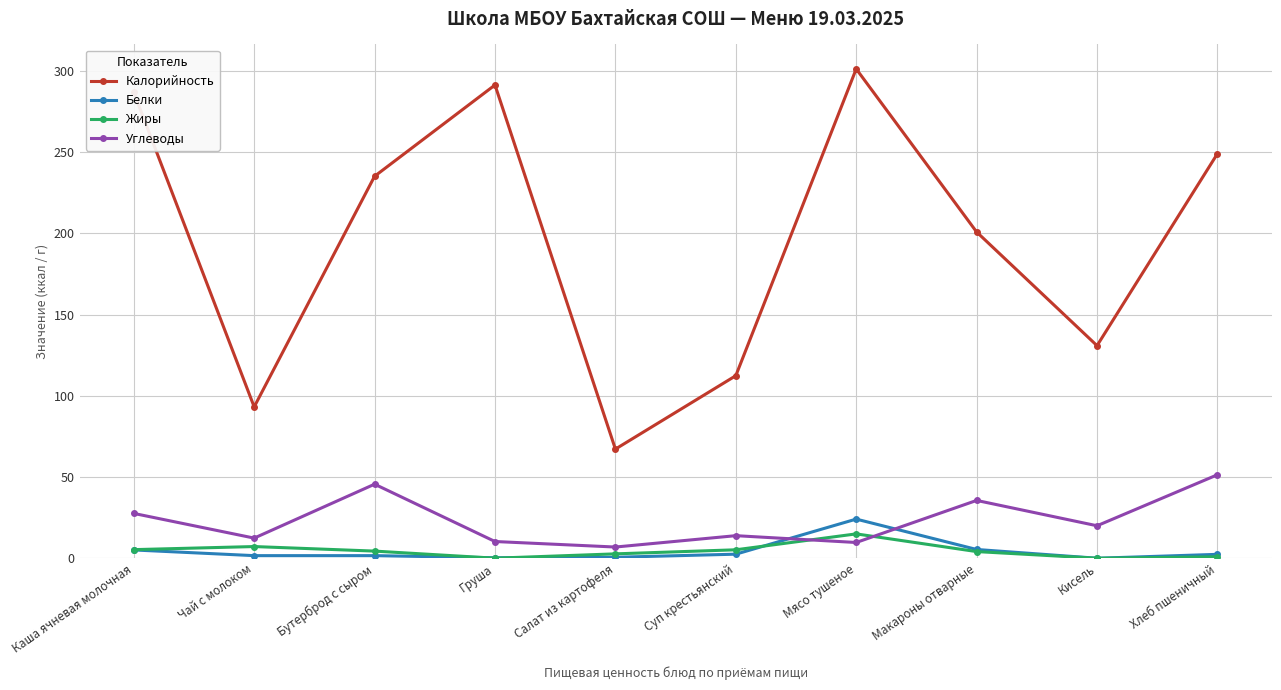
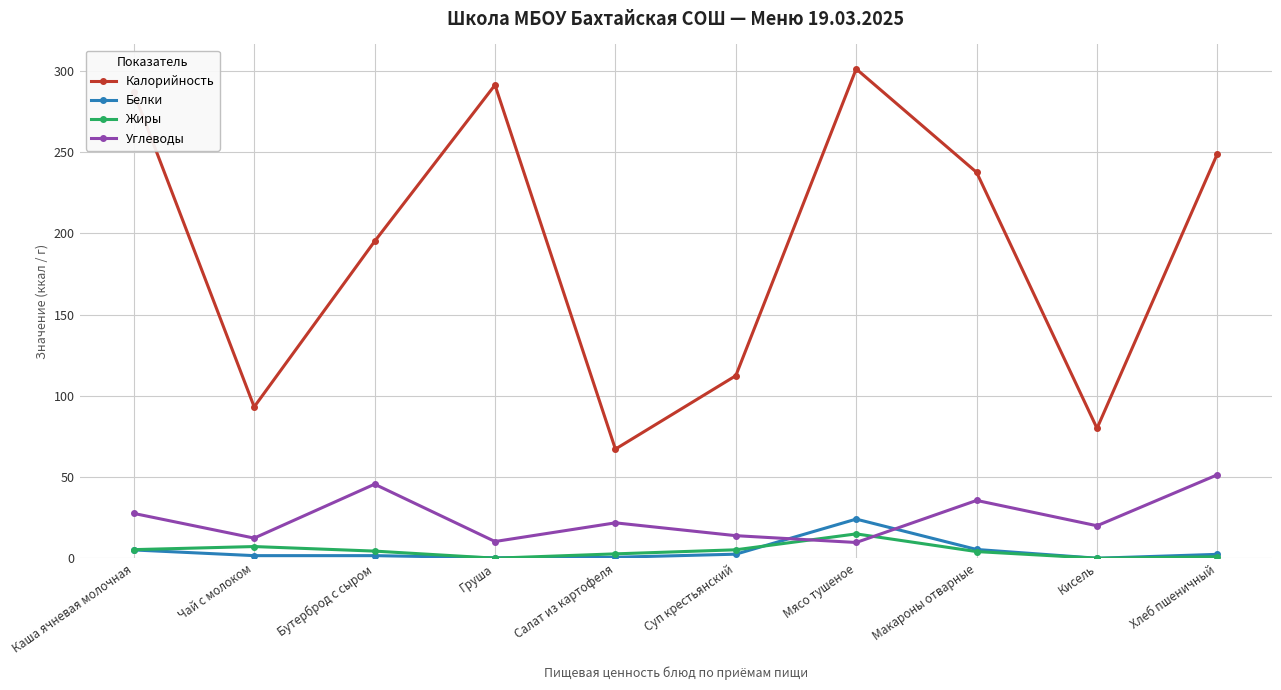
Калорийность, Бутерброд с сыром: 235 -> 195
Углеводы, Салат из картофеля: 7 -> 22
Калорийность, Макароны отварные: 201 -> 238
Калорийность, Кисель: 131 -> 80
